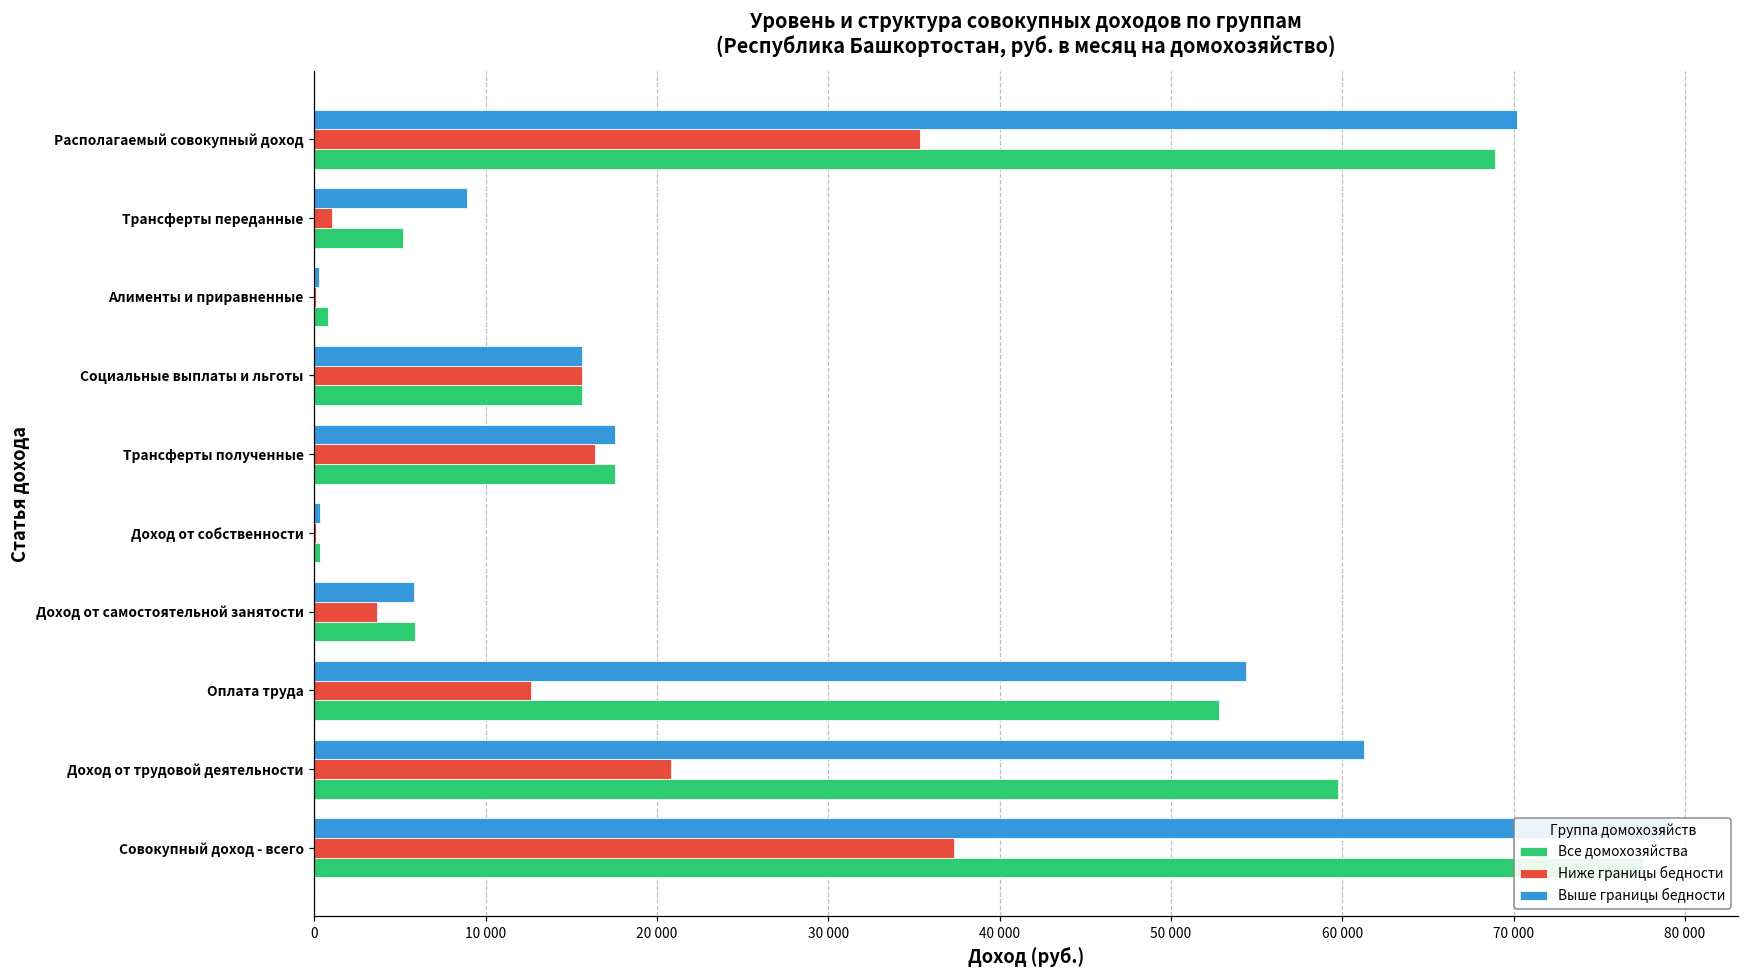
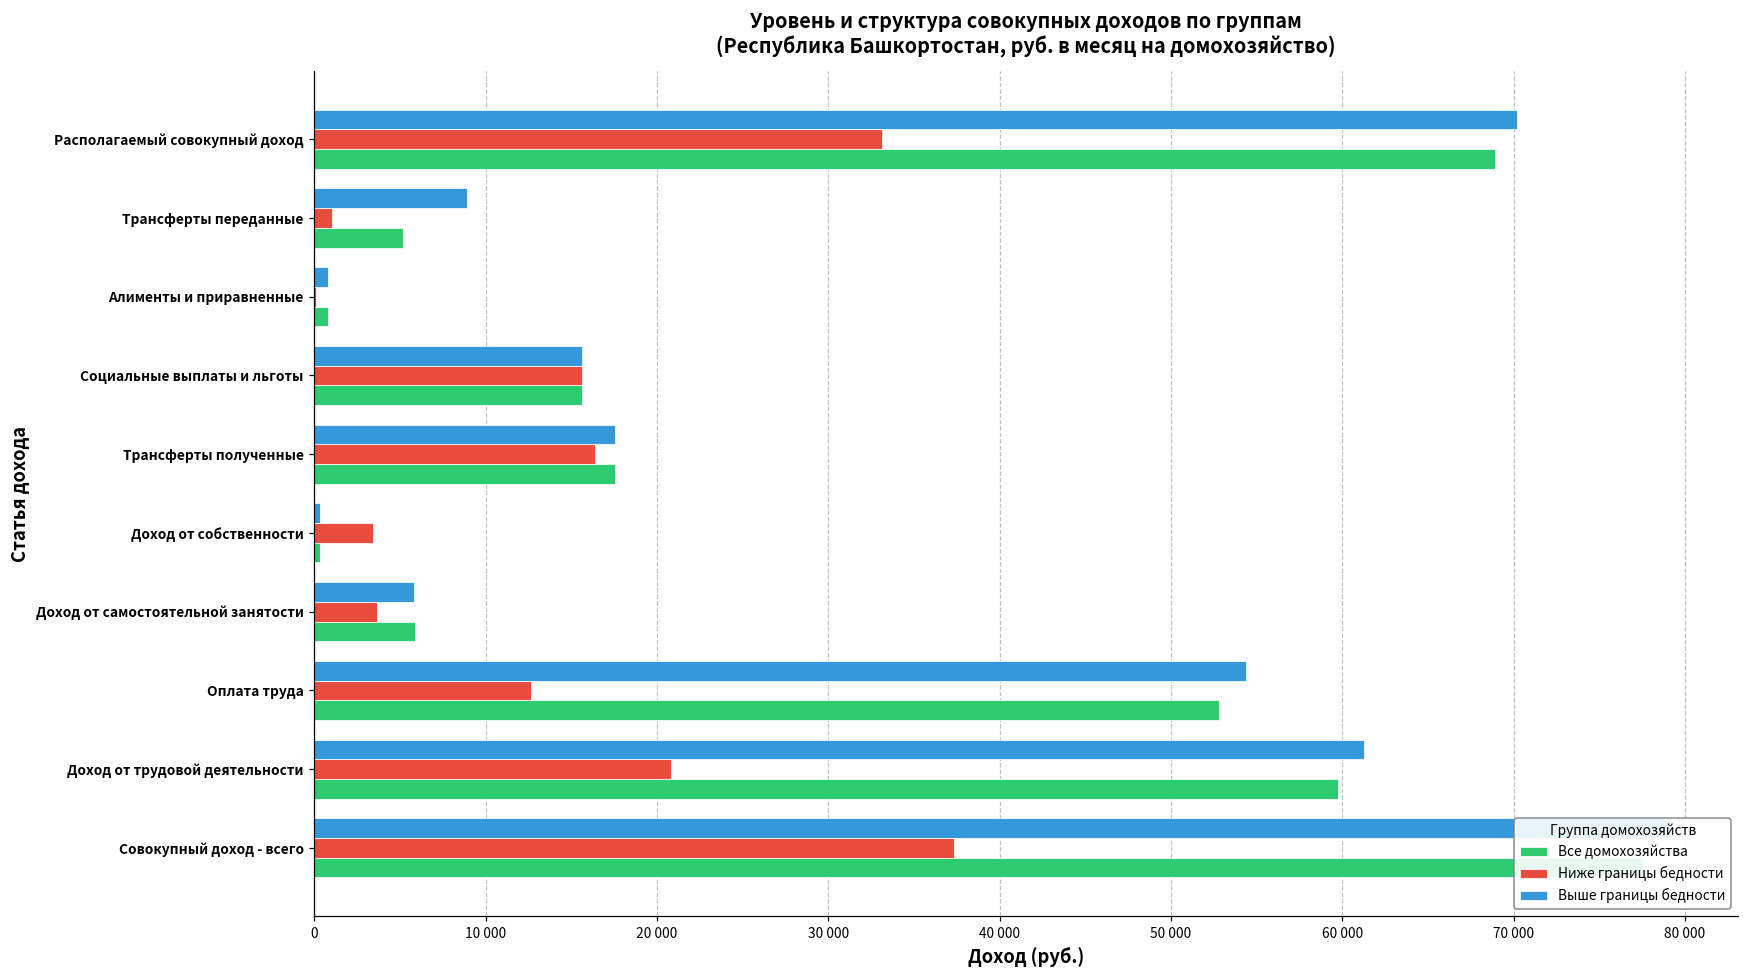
Ниже границы бедности, Располагаемый совокупный доход: 35400 -> 33100
Выше границы бедности, Алименты и приравненные: 300 -> 800
Ниже границы бедности, Доход от собственности: 100 -> 3400
